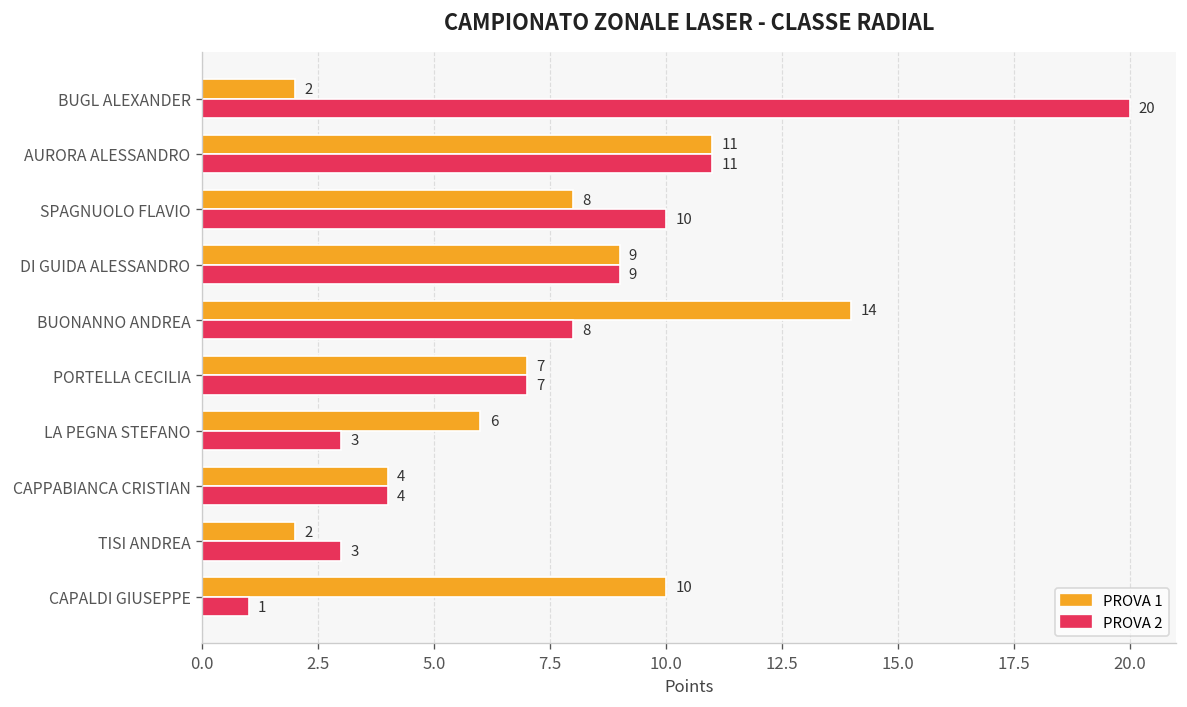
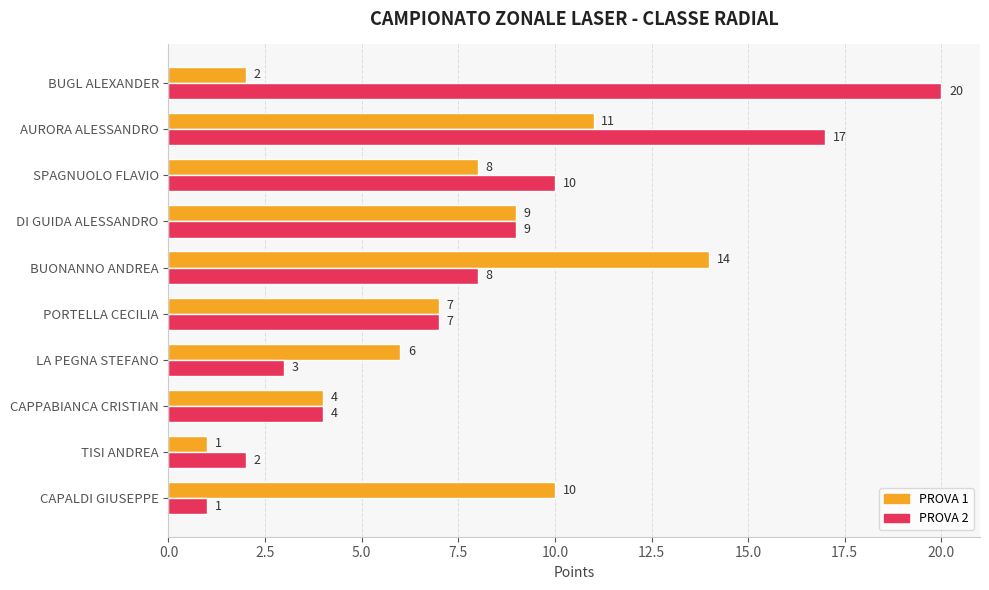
PROVA 2, AURORA ALESSANDRO: 11 -> 17
PROVA 1, TISI ANDREA: 2 -> 1
PROVA 2, TISI ANDREA: 3 -> 2
